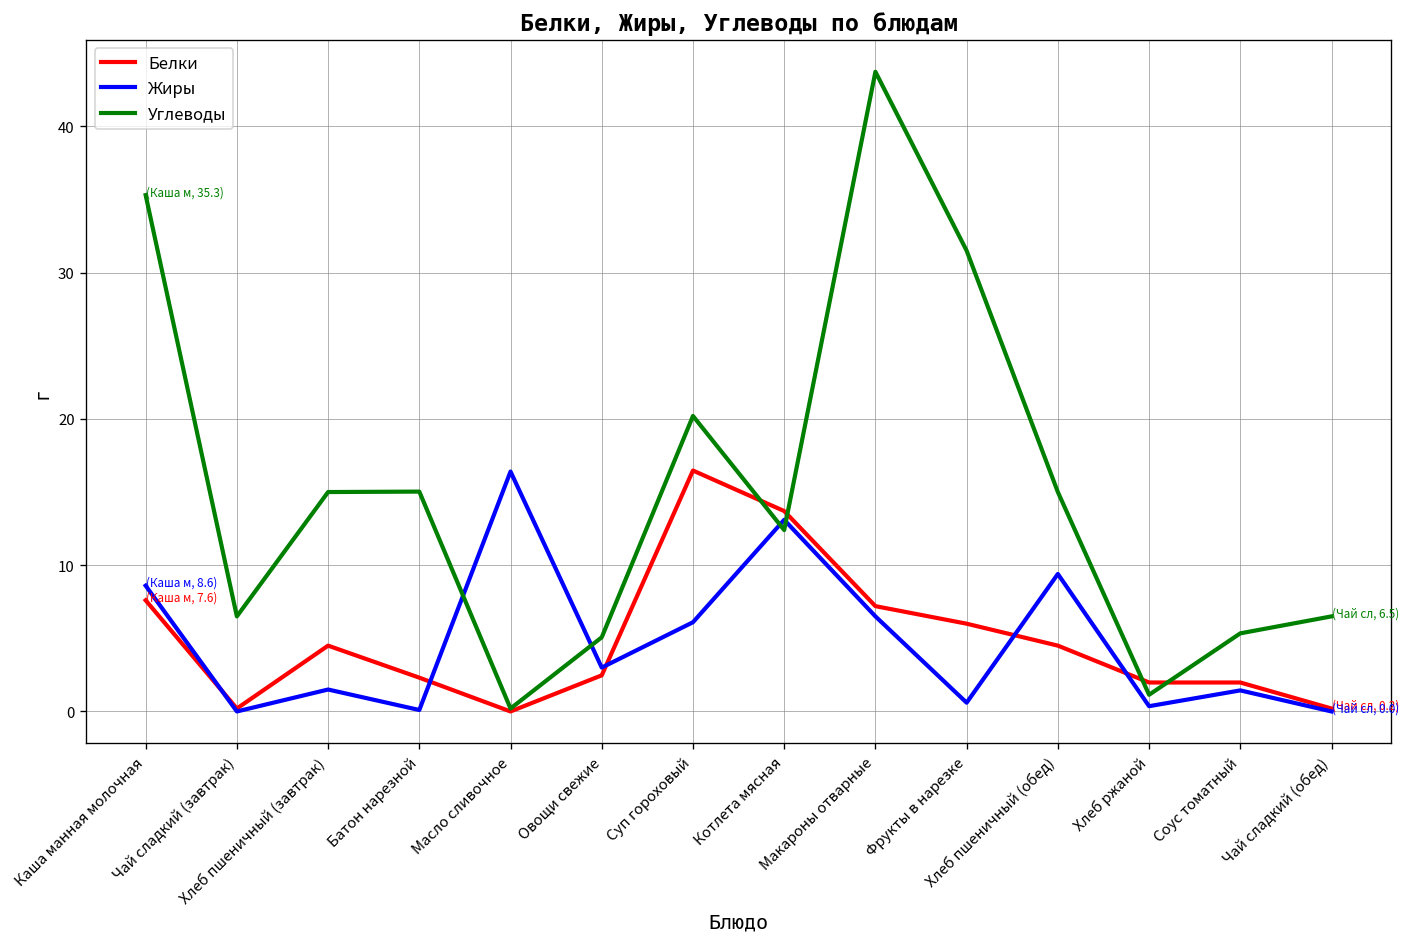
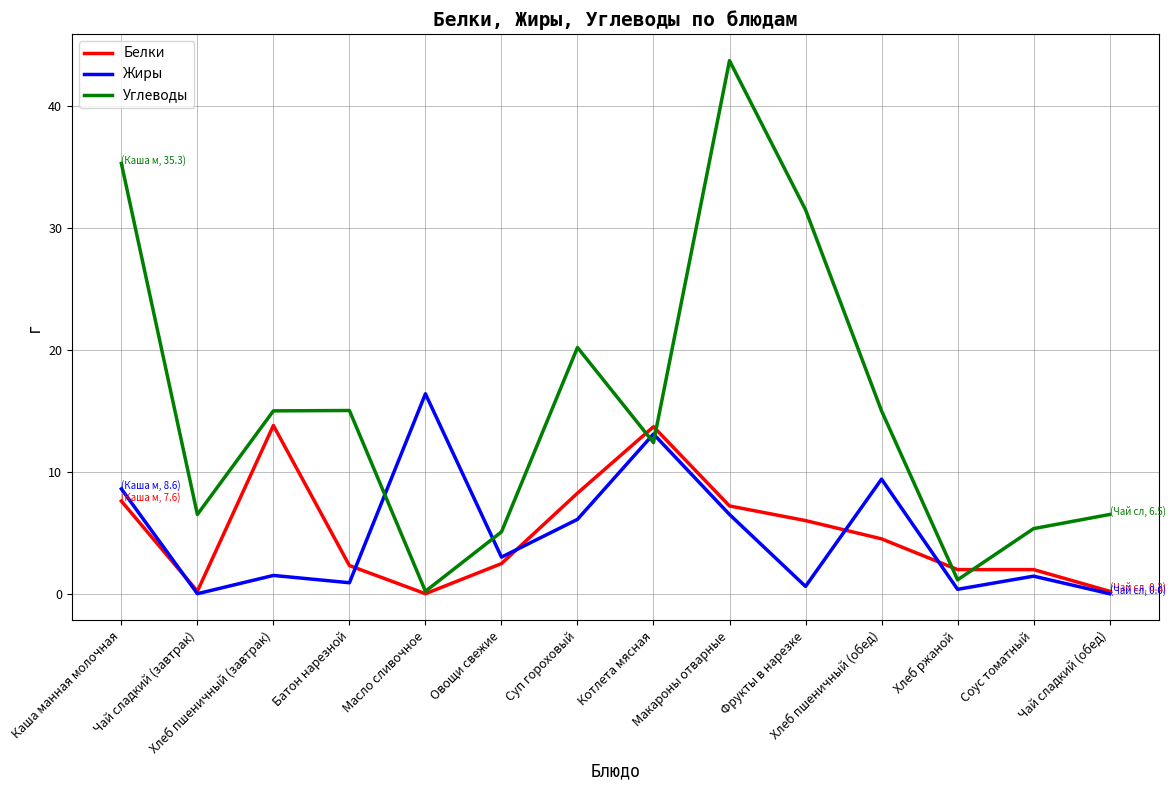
Белки, Хлеб пшеничный (завтрак): 4.5 -> 13.8
Жиры, Батон нарезной: 0.1 -> 0.9
Белки, Суп гороховый: 16.5 -> 8.3
